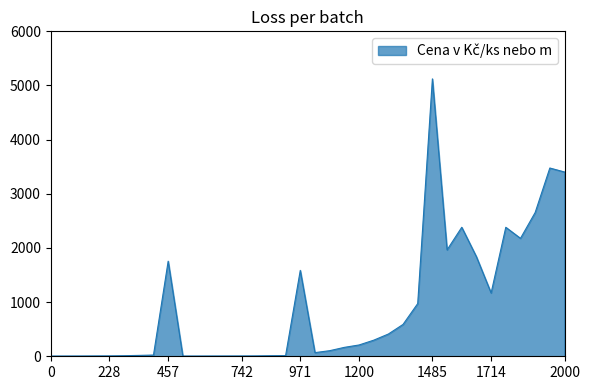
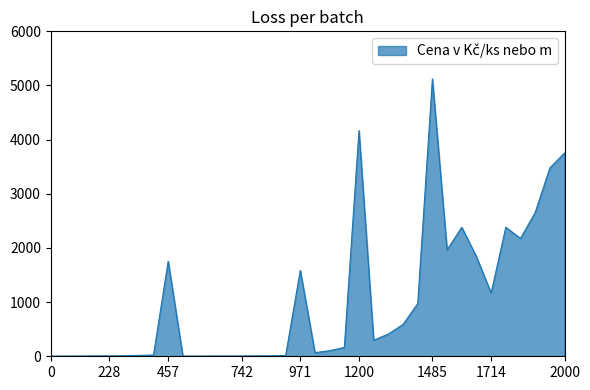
1200: 200 -> 4200
2000: 3400 -> 3800
